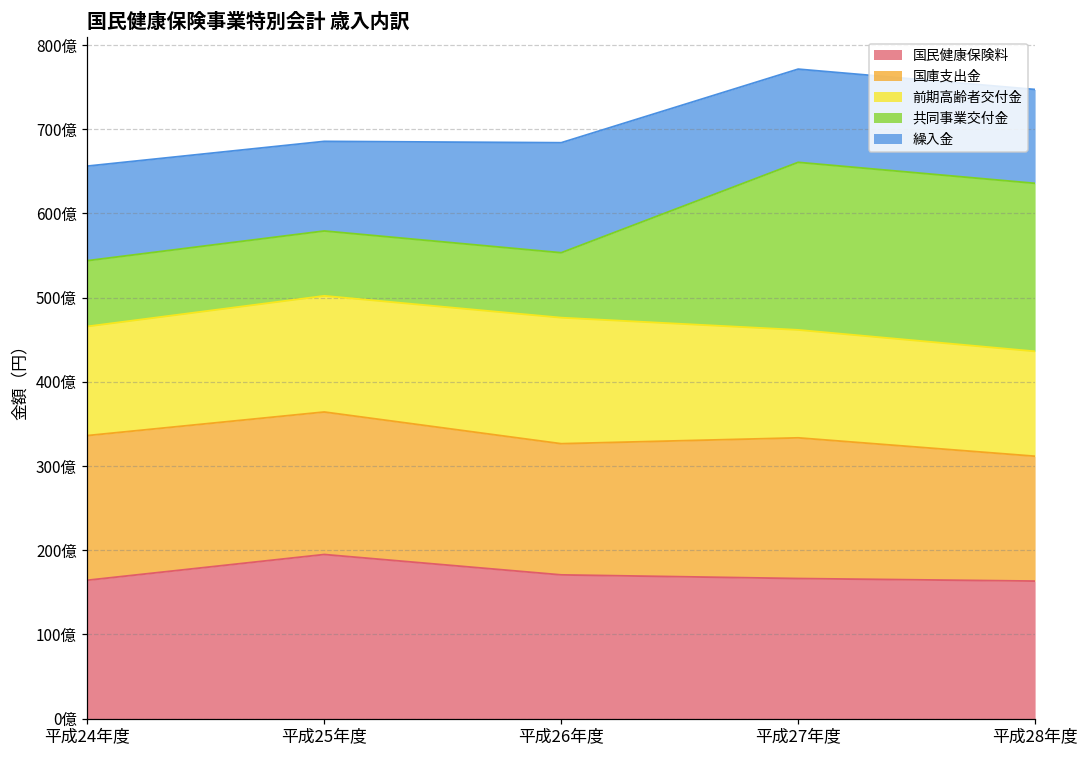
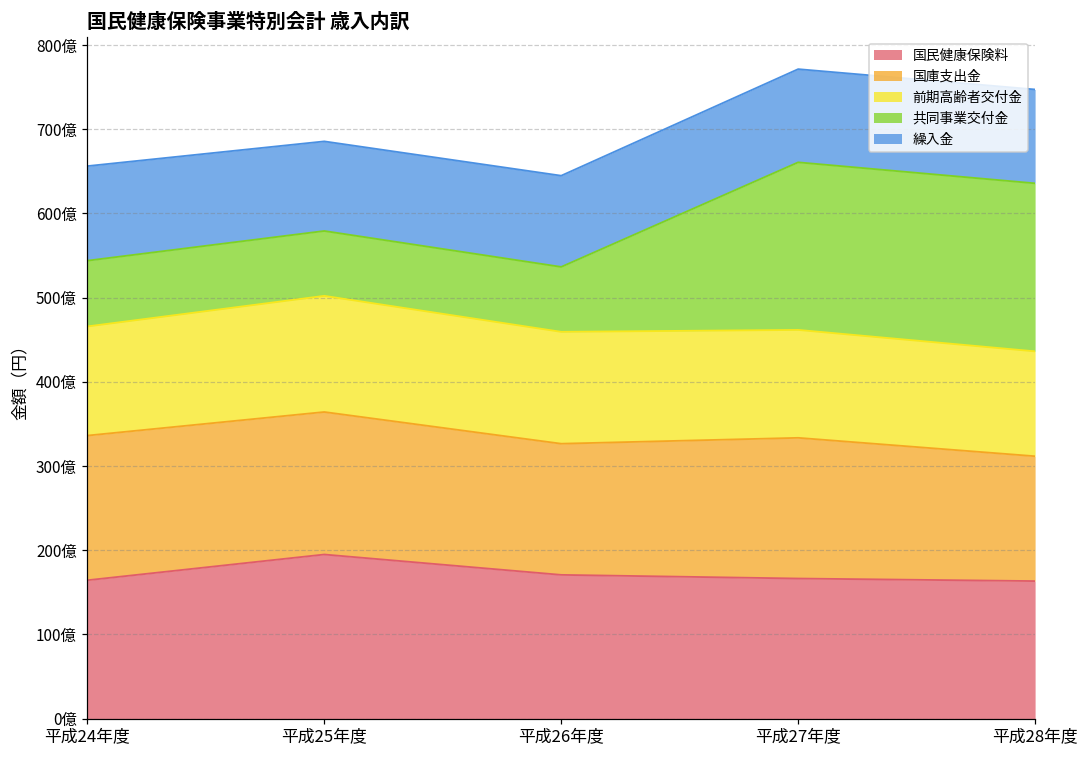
前期高齢者交付金, 平成26年度: 150億 -> 130億
繰入金, 平成26年度: 130億 -> 110億
